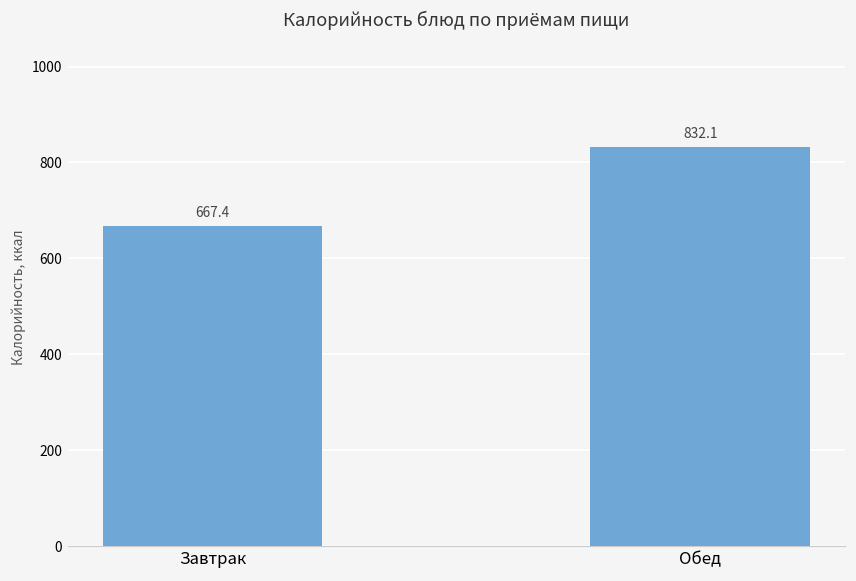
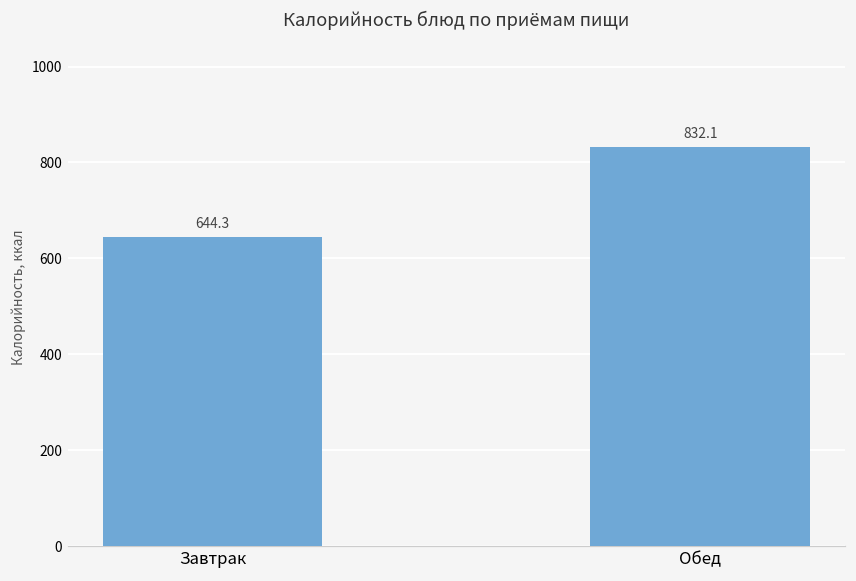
Завтрак: 667.4 -> 644.3
